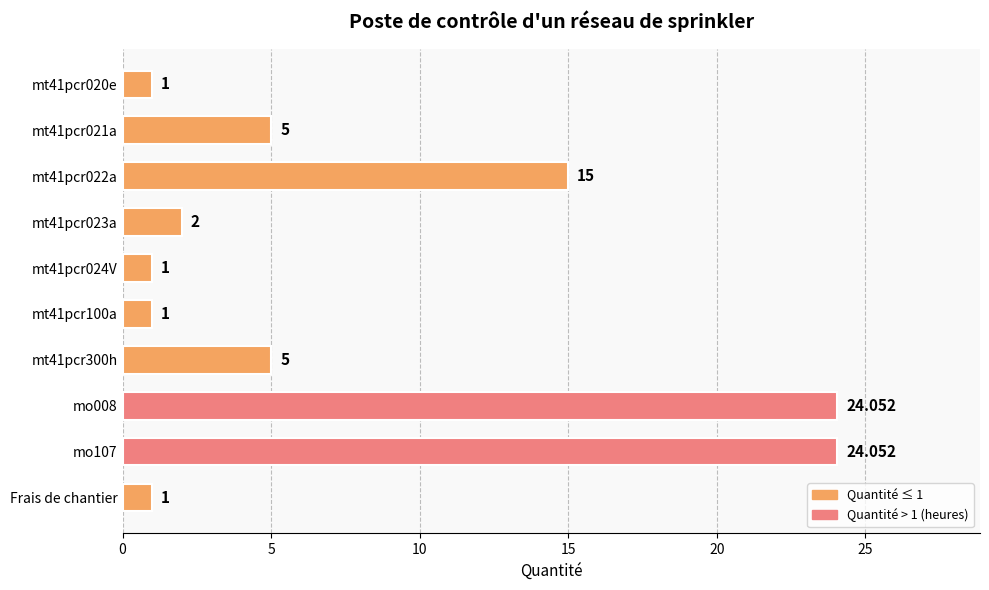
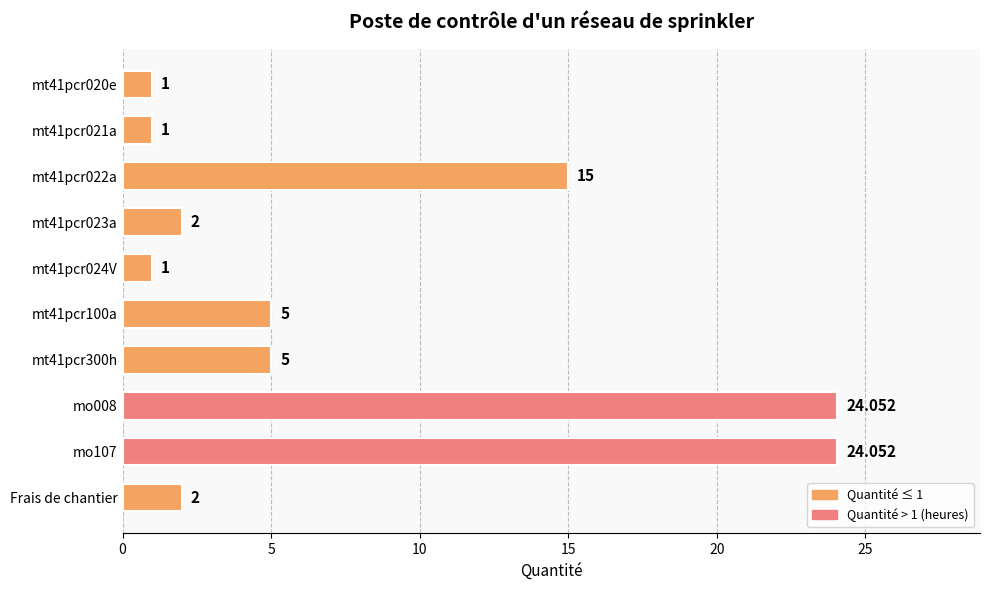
mt41pcr021a: 5 -> 1
mt41pcr100a: 1 -> 5
Frais de chantier: 1 -> 2
